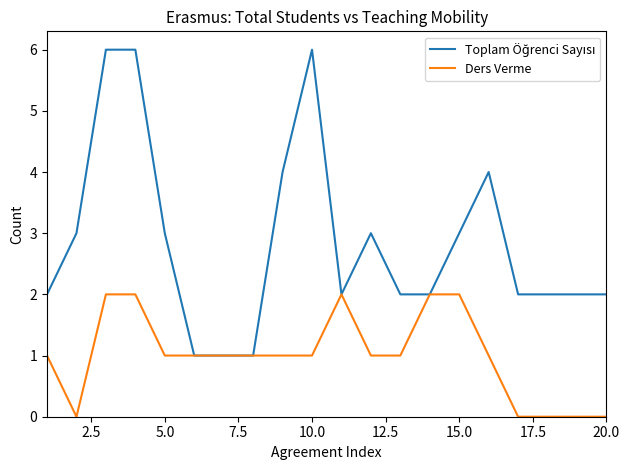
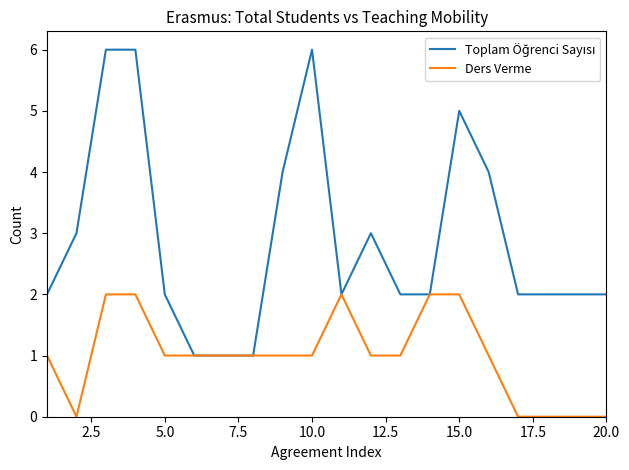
Toplam Öğrenci Sayısı, 5.0: 3 -> 2
Toplam Öğrenci Sayısı, 15.0: 3 -> 5
